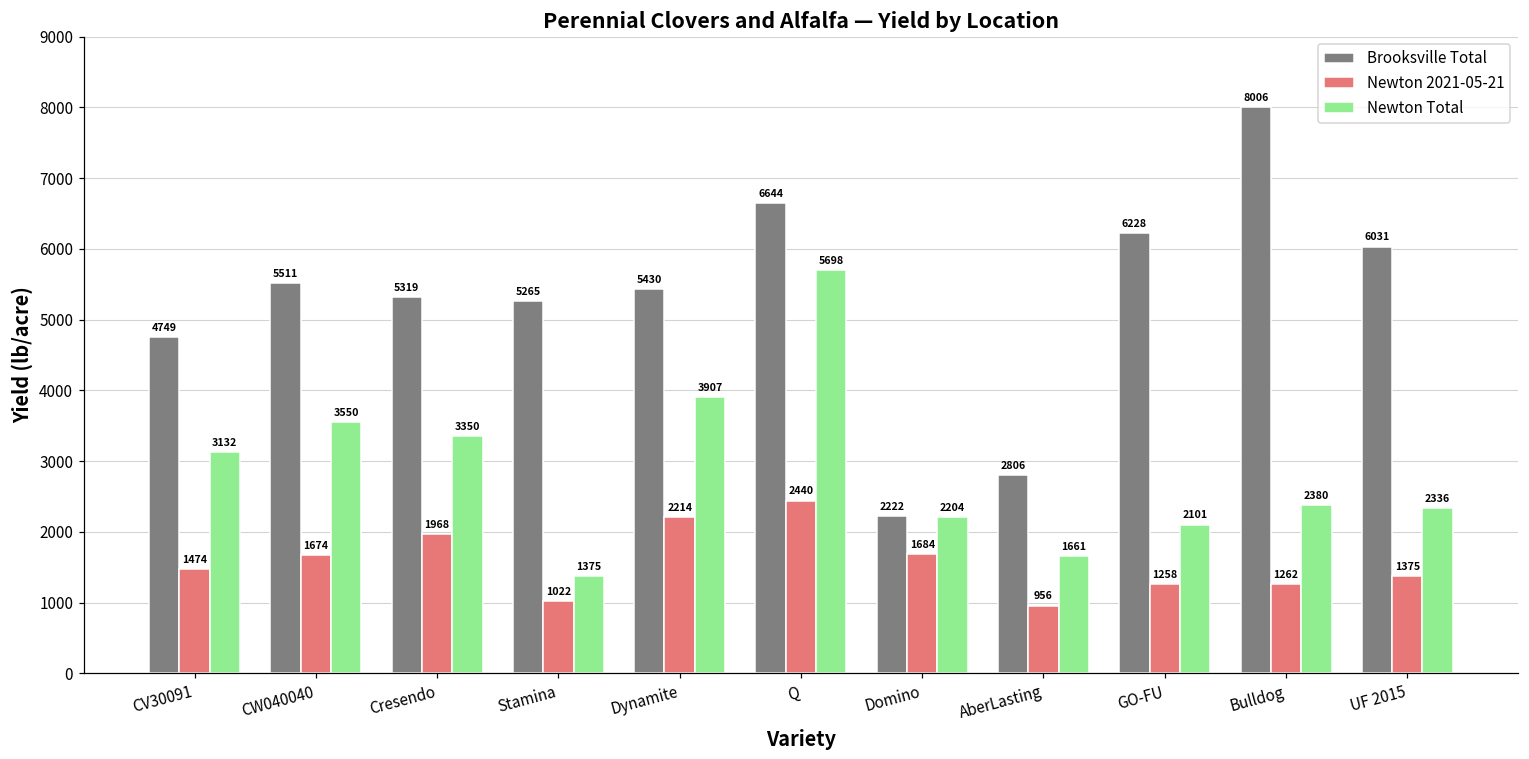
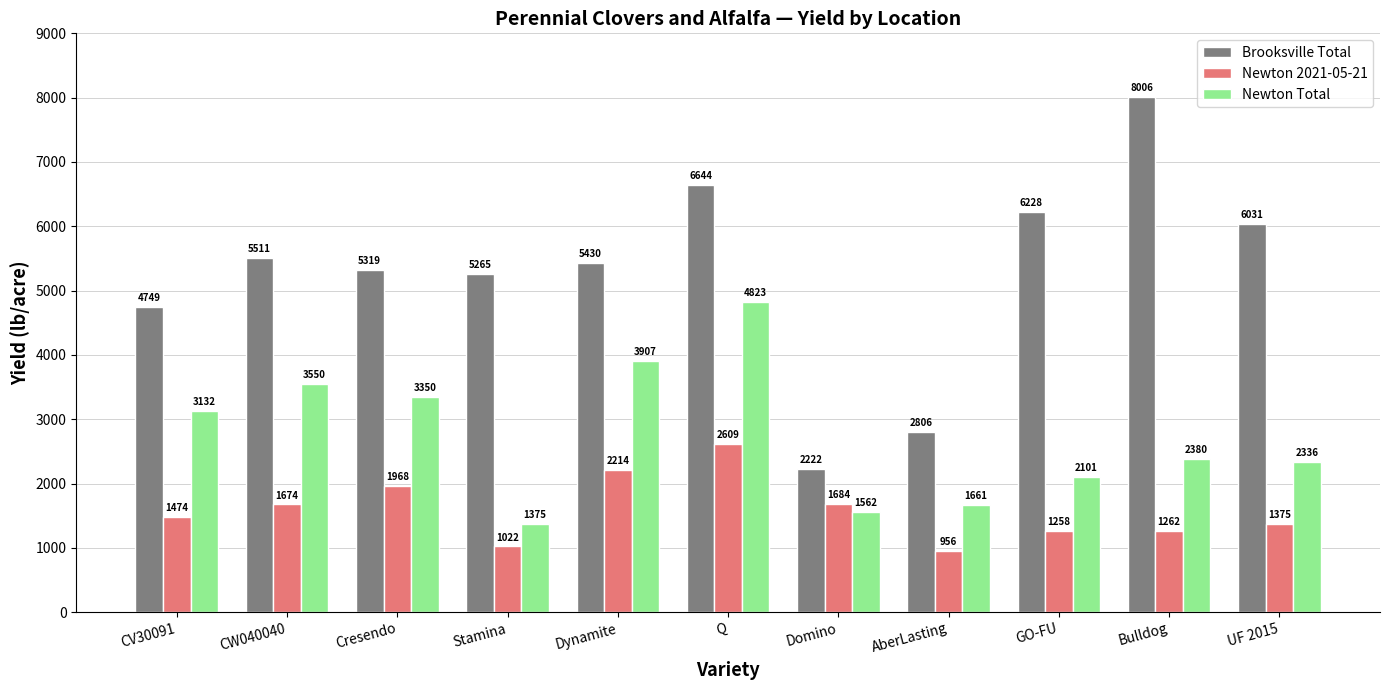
Newton 2021-05-21, Q: 2440 -> 2609
Newton Total, Q: 5698 -> 4823
Newton Total, Domino: 2204 -> 1562
